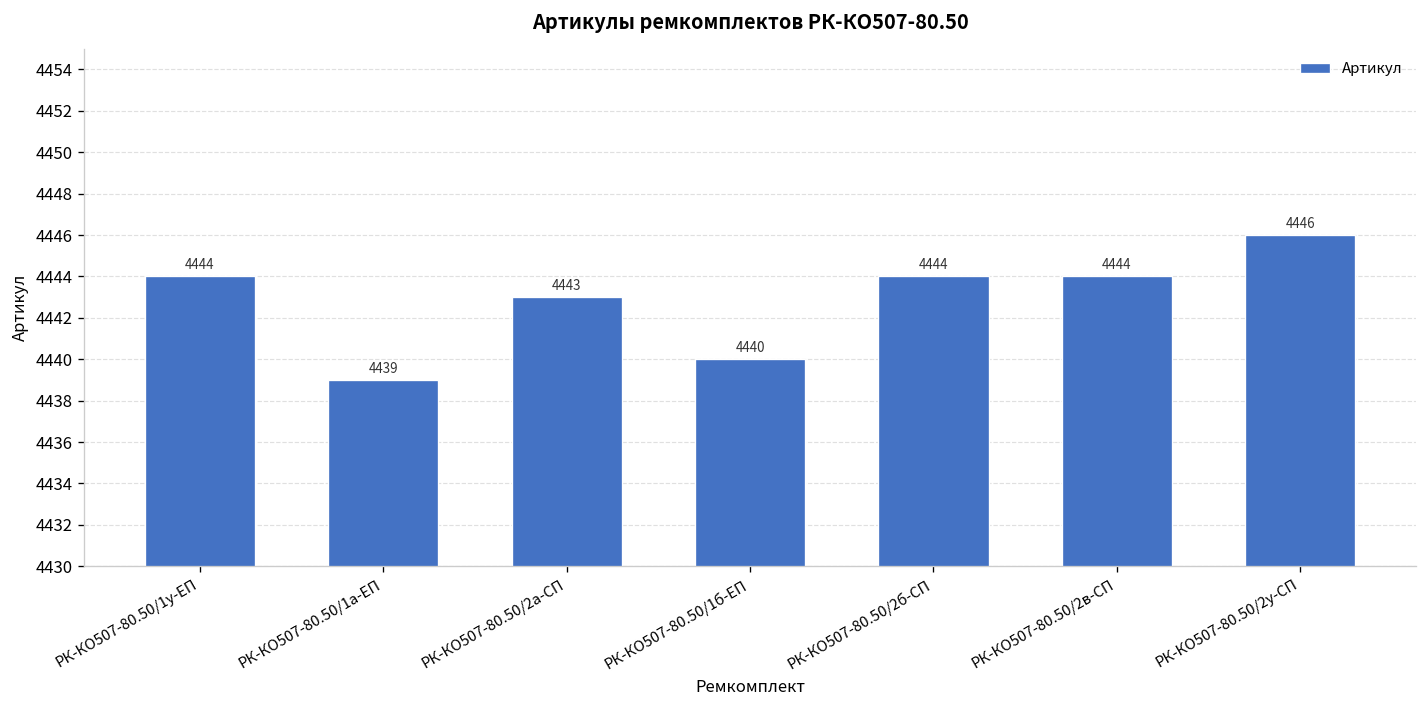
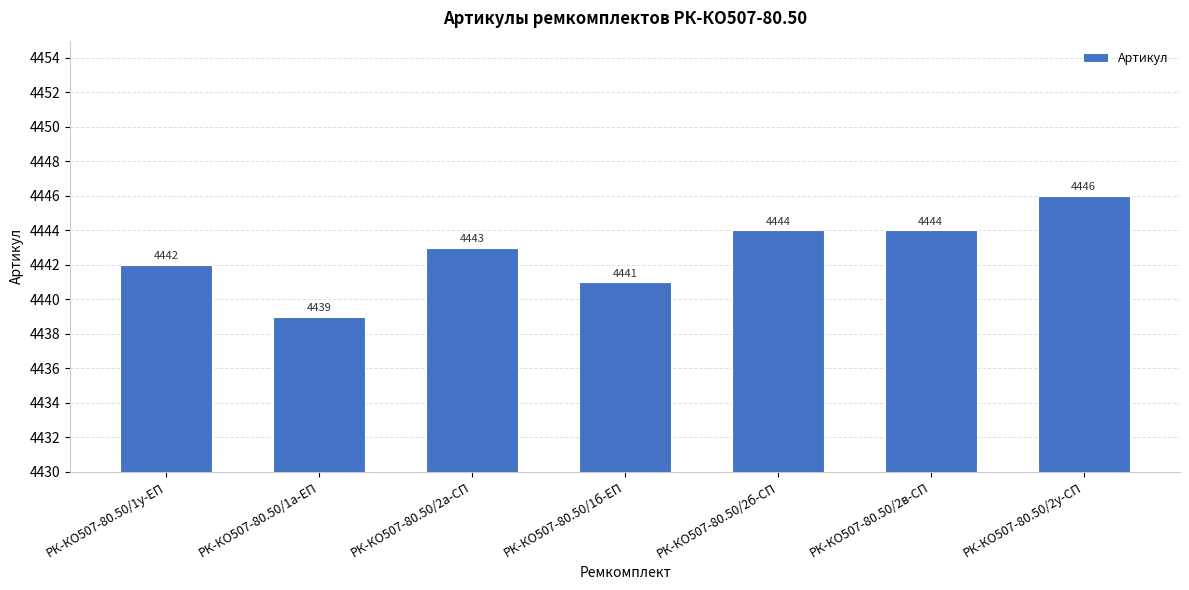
РК-КО507-80.50/1у-ЕП: 4444 -> 4442
РК-КО507-80.50/1б-ЕП: 4440 -> 4441
